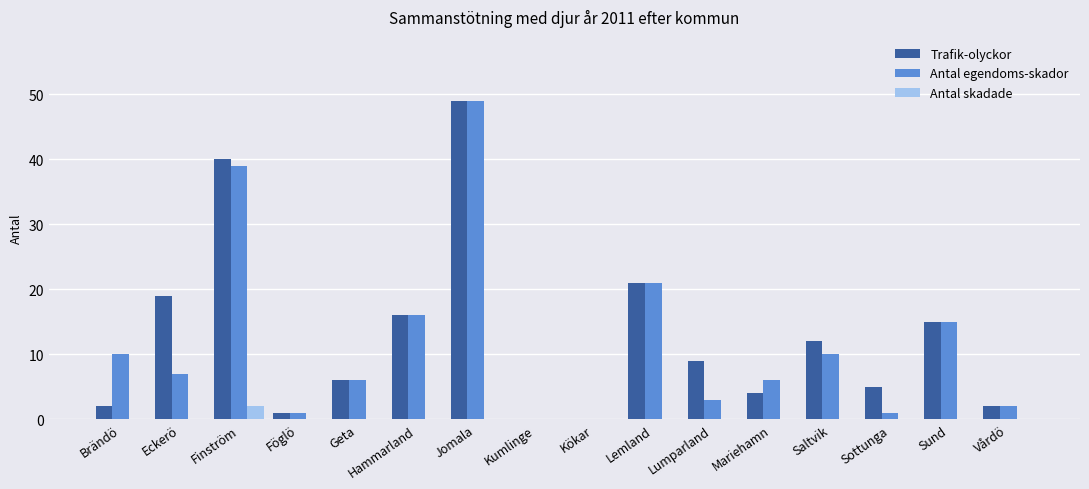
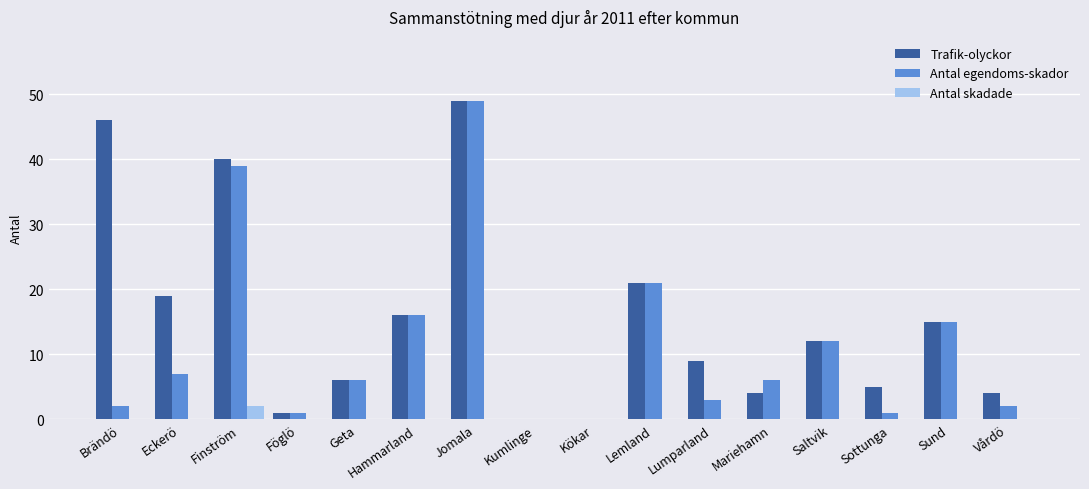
Trafik-olyckor, Brändö: 2 -> 46
Antal egendoms-skador, Brändö: 10 -> 2
Antal egendoms-skador, Saltvik: 10 -> 12
Trafik-olyckor, Vårdö: 2 -> 4
